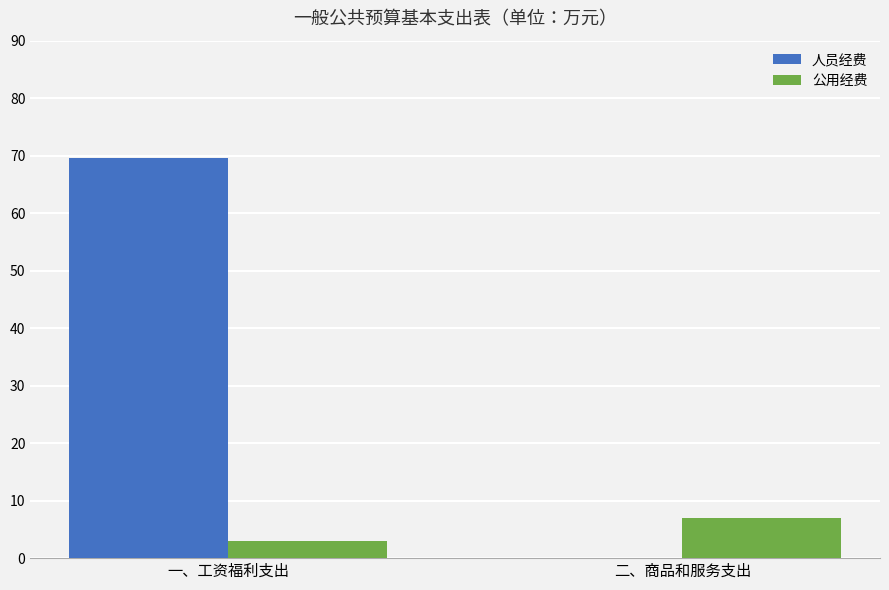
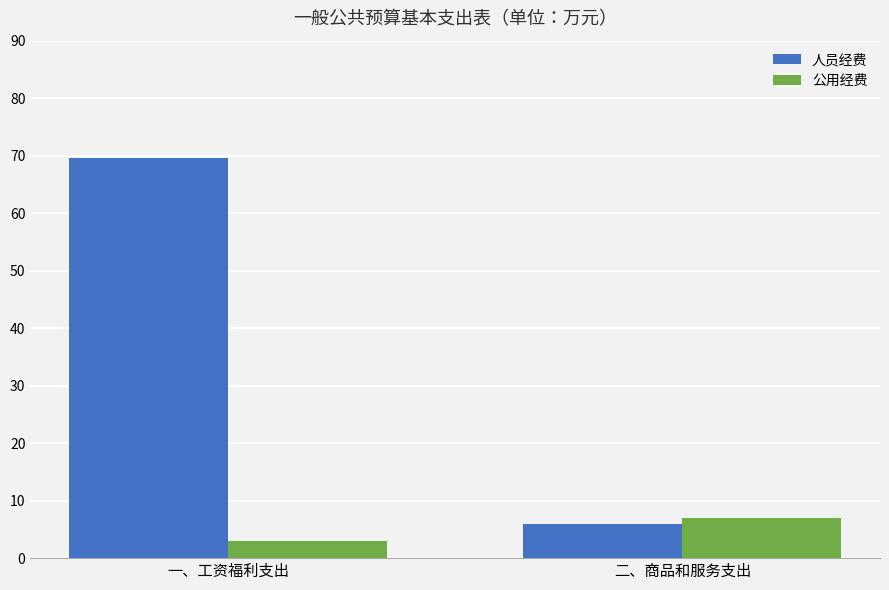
人员经费, 二、商品和服务支出: 0 -> 6
